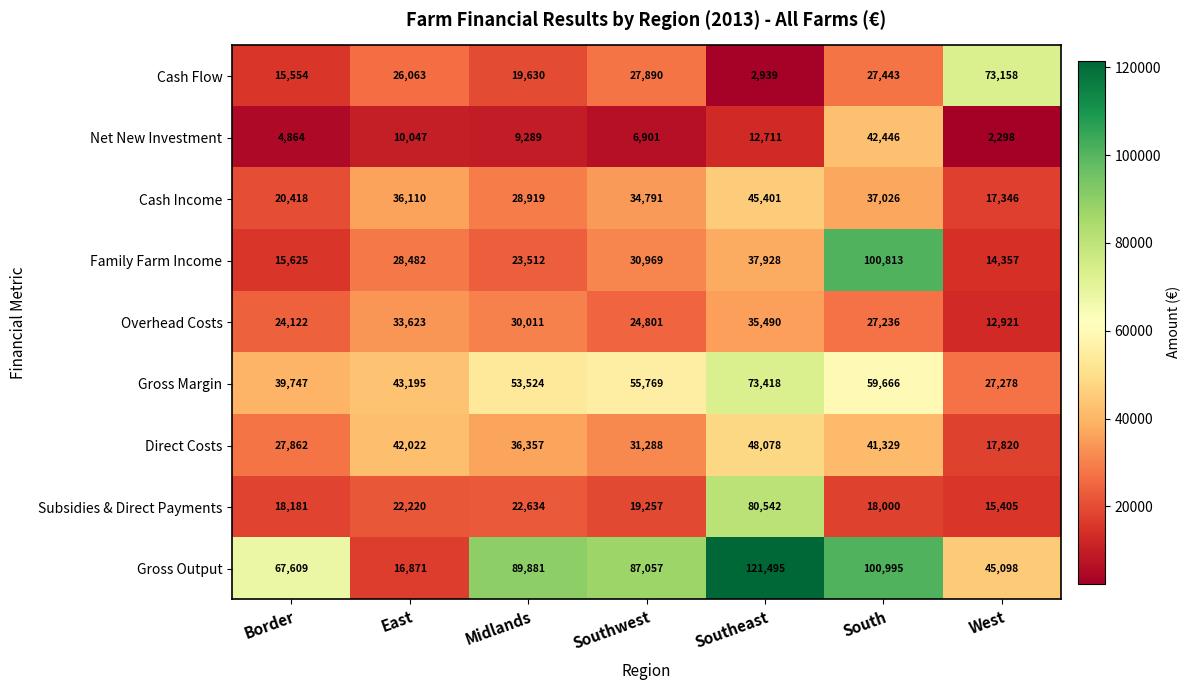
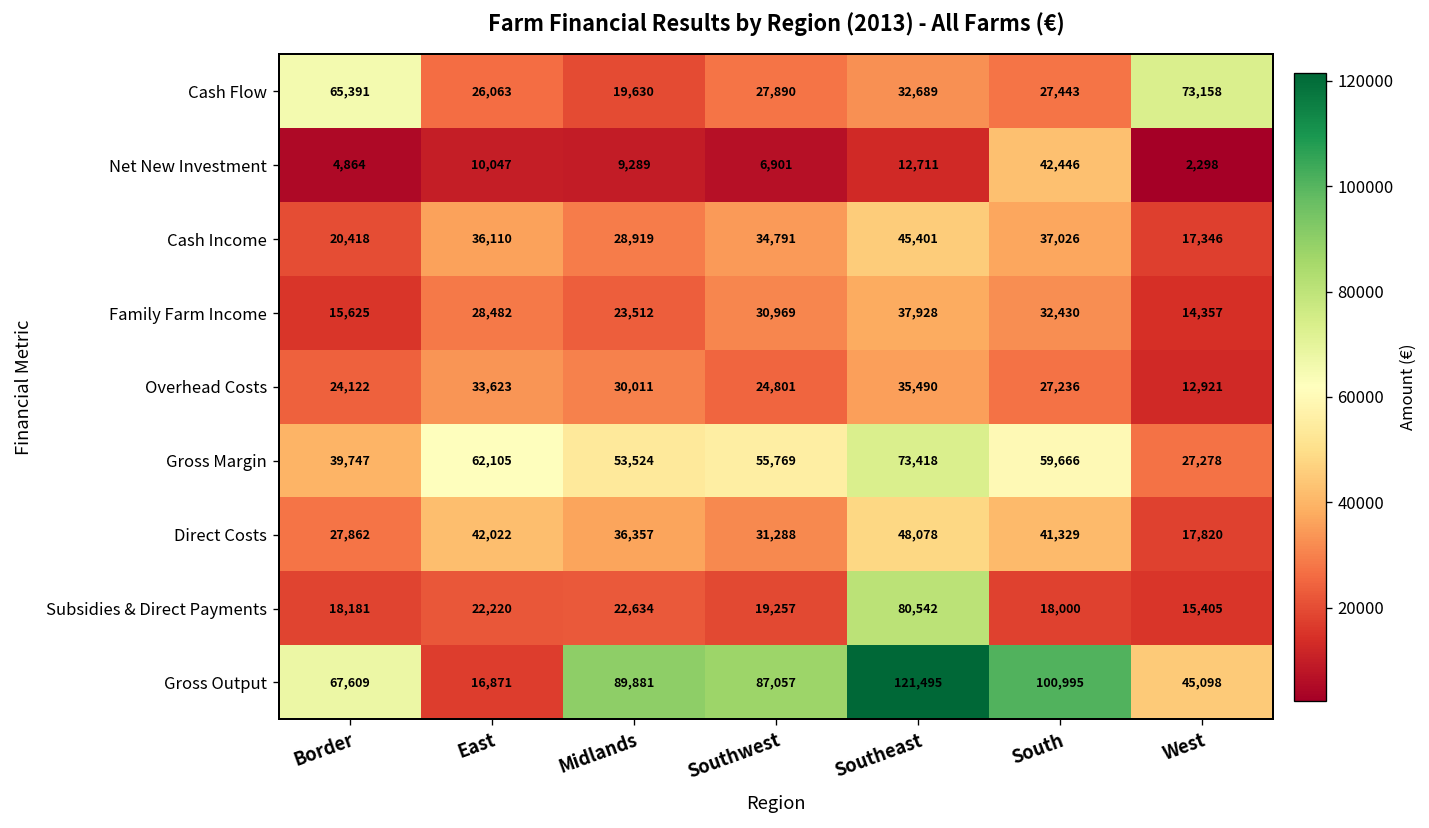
Cash Flow, Border: 15,554 -> 65,391
Cash Flow, Southeast: 2,939 -> 32,689
Family Farm Income, South: 100,813 -> 32,430
Gross Margin, East: 43,195 -> 62,105
